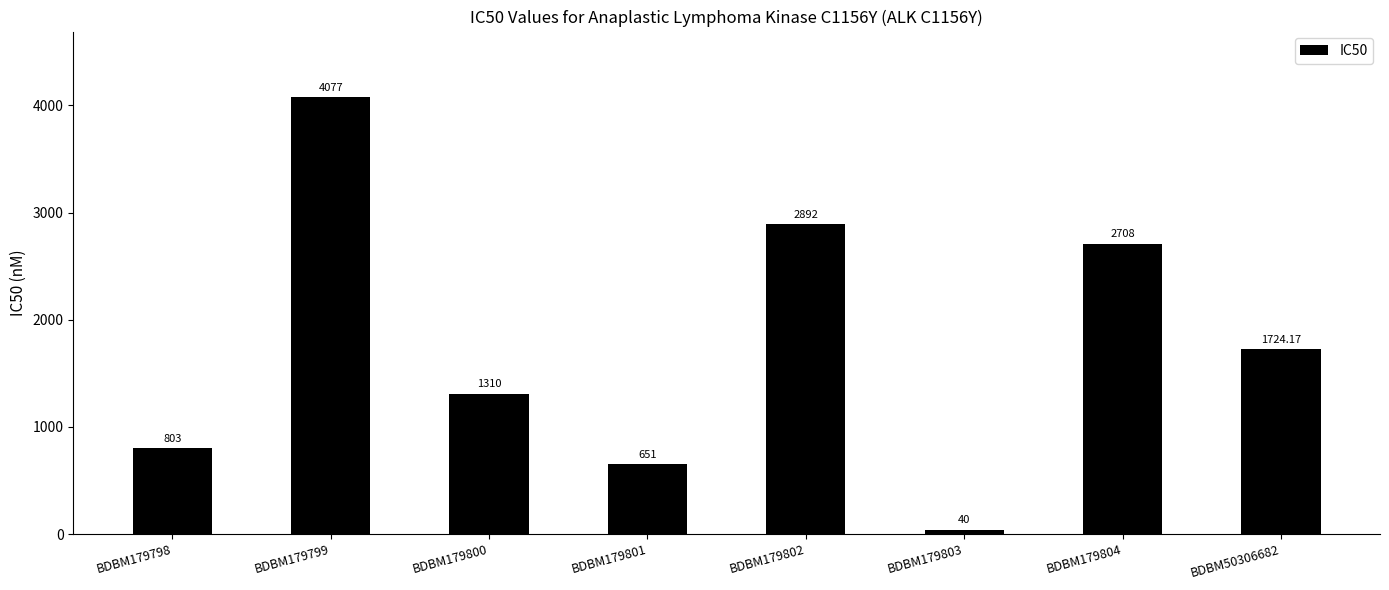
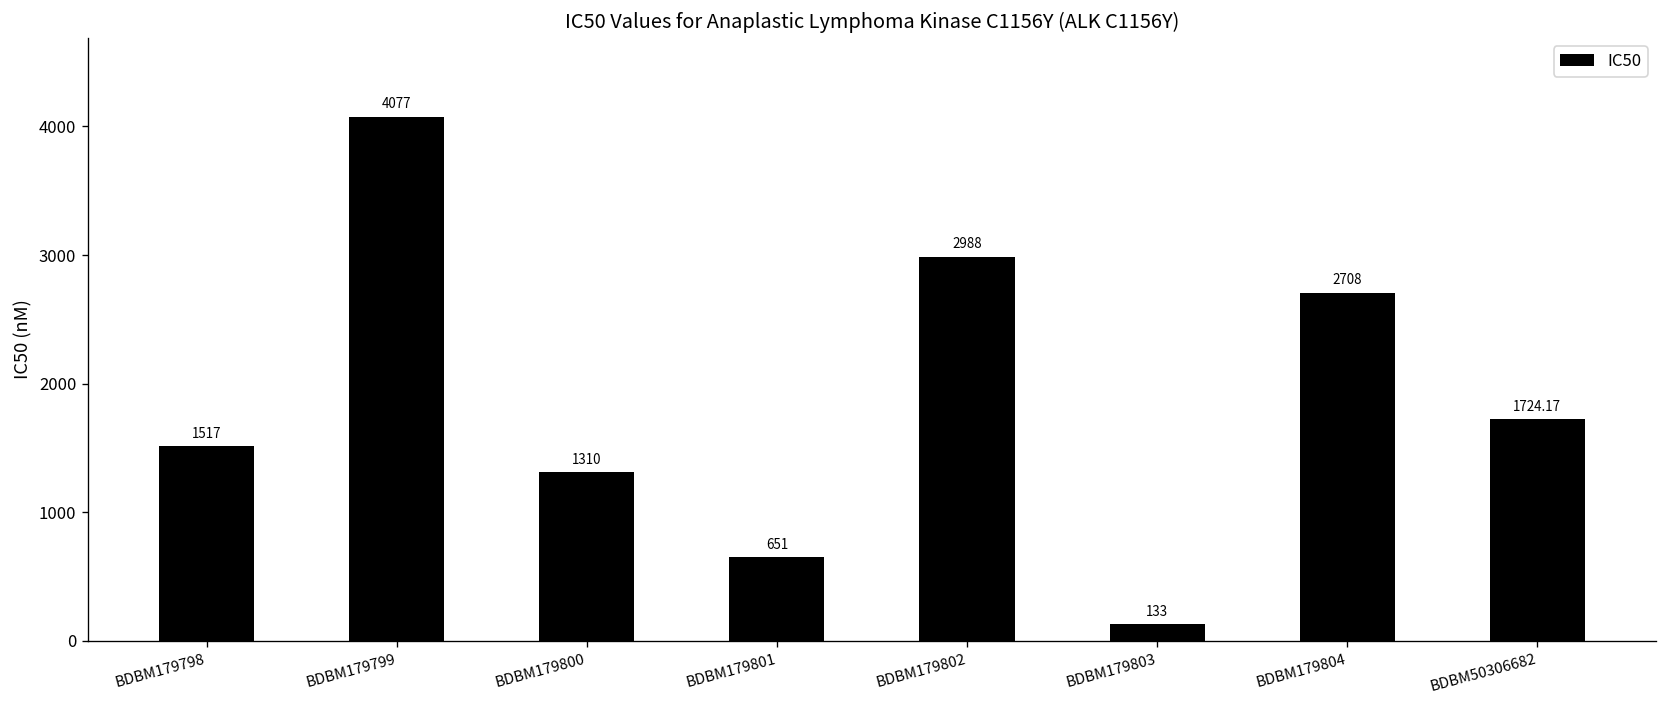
BDBM179798: 803 -> 1517
BDBM179802: 2892 -> 2988
BDBM179803: 40 -> 133
